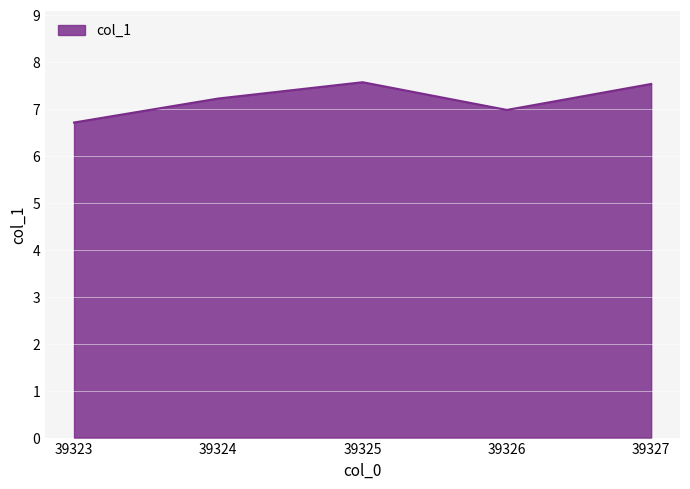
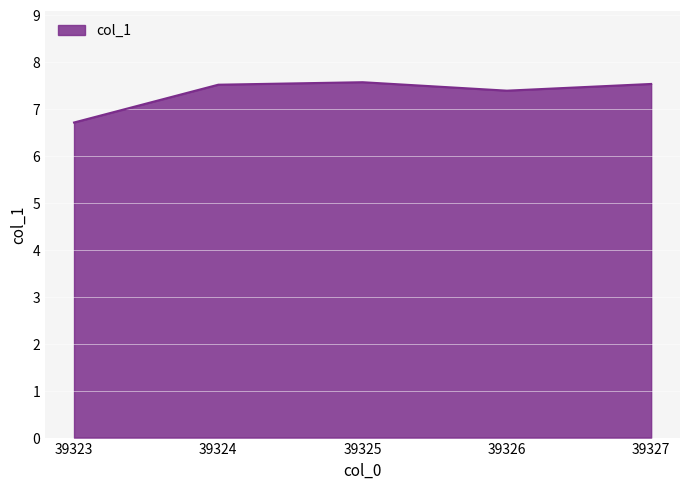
39324: 7.2 -> 7.5
39326: 7.0 -> 7.4
